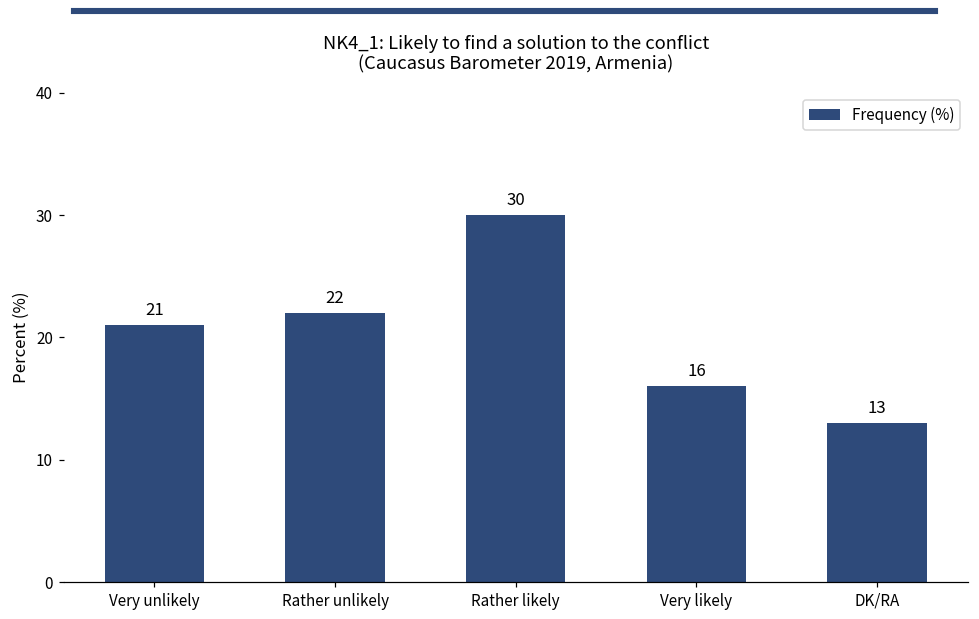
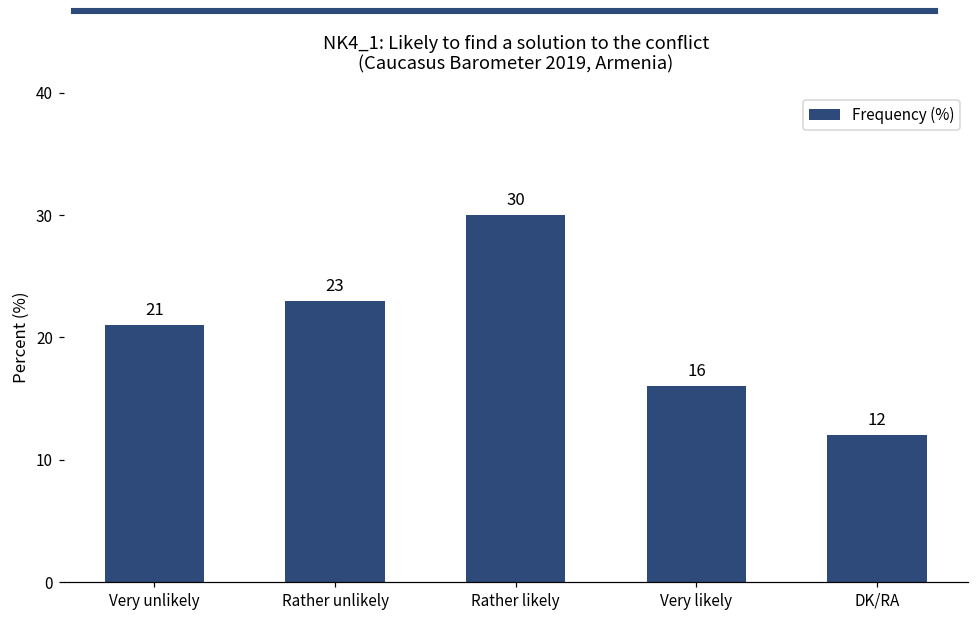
Rather unlikely: 22 -> 23
DK/RA: 13 -> 12
